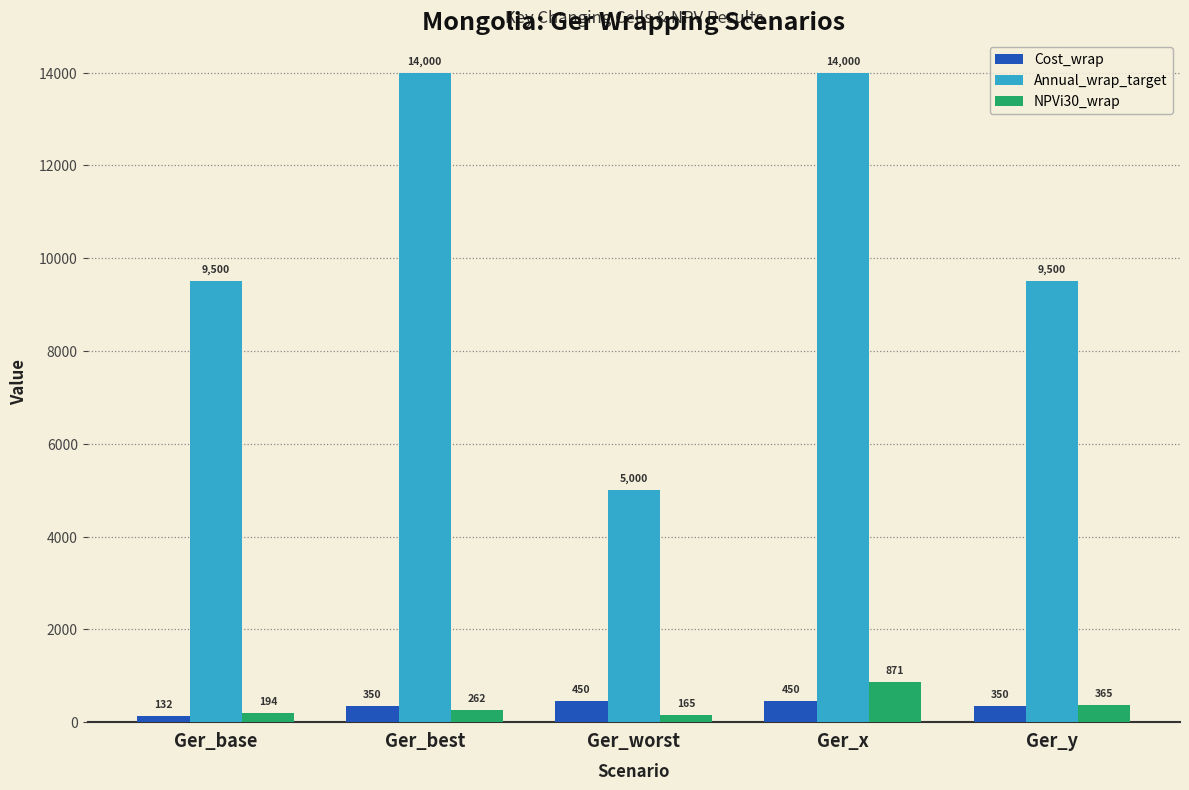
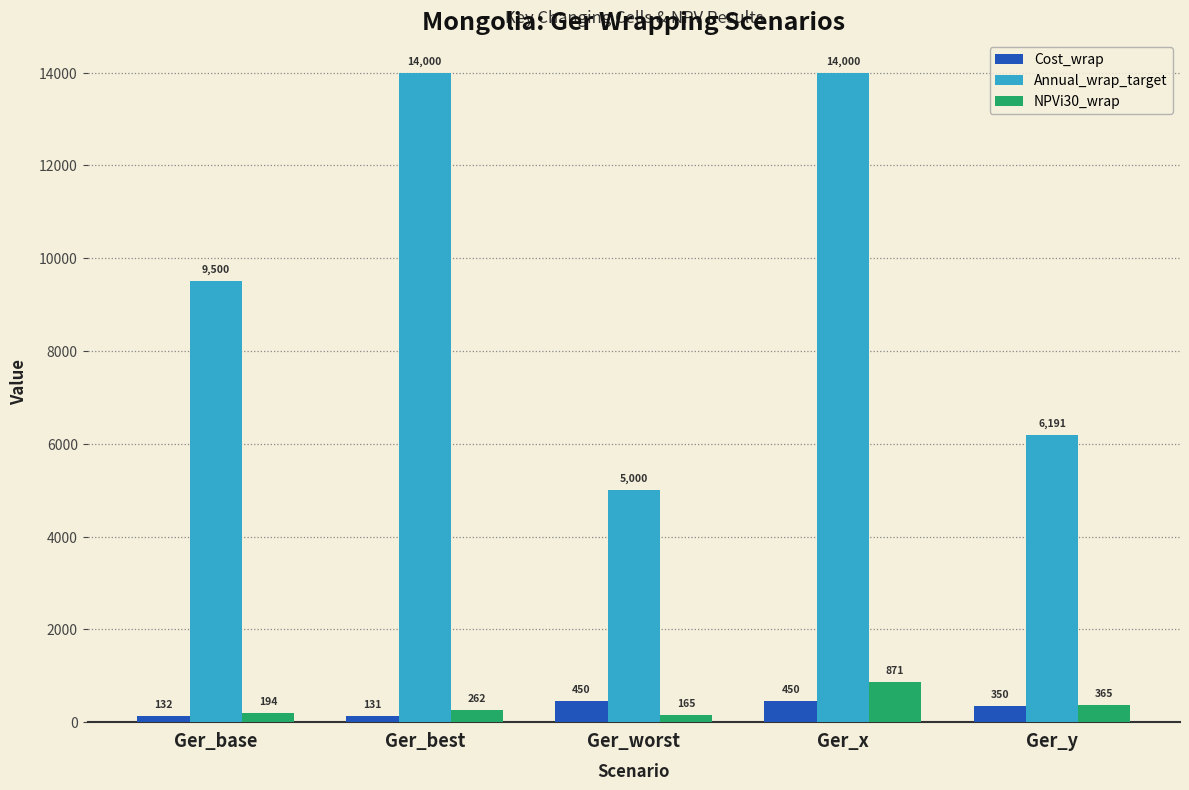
Cost_wrap, Ger_best: 350 -> 131
Annual_wrap_target, Ger_y: 9,500 -> 6,191
